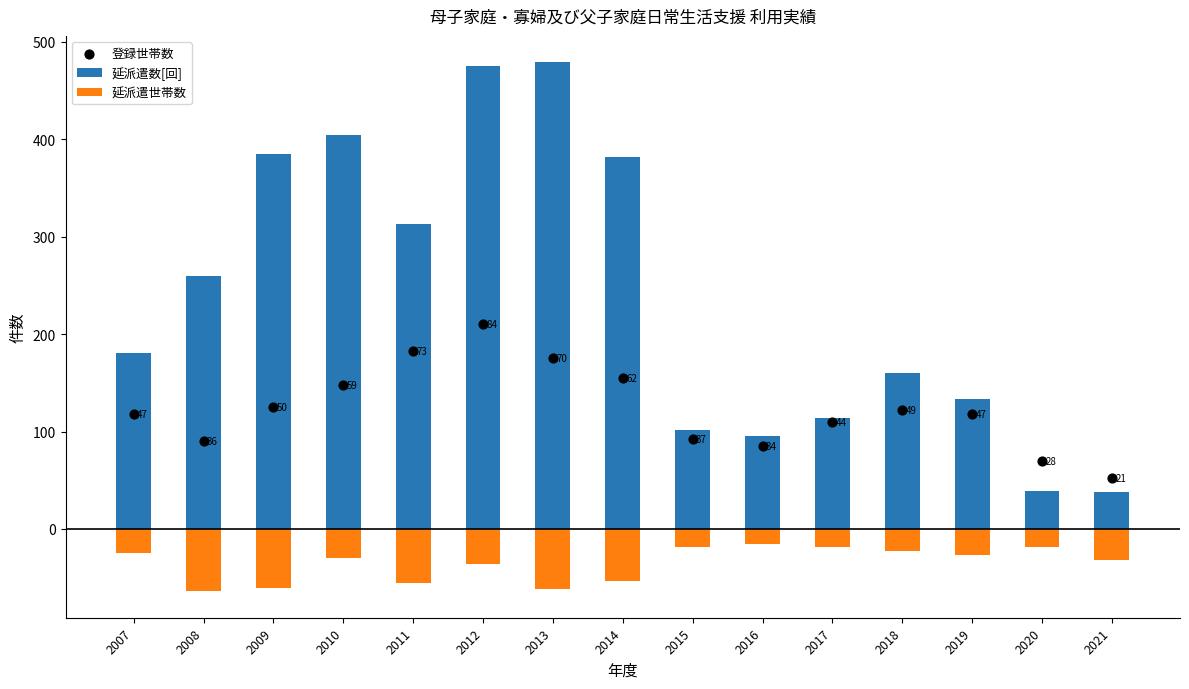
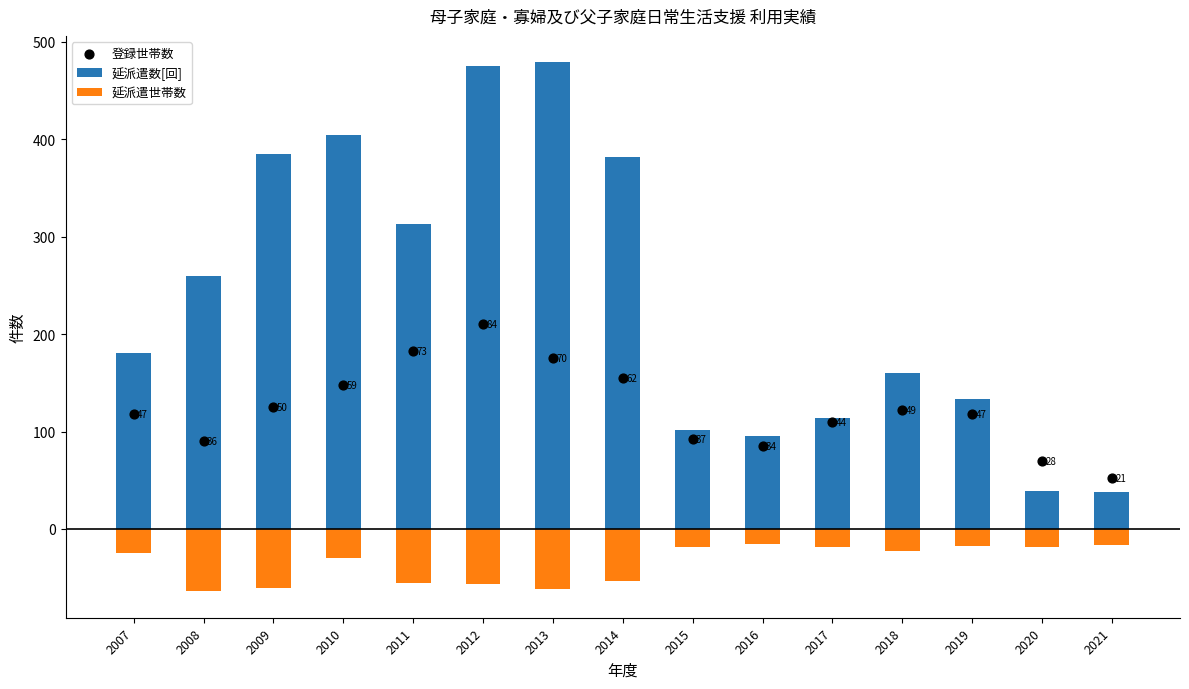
延派遣世帯数, 2012: -40 -> -60
延派遣世帯数, 2019: -30 -> -20
延派遣世帯数, 2021: -30 -> -20
